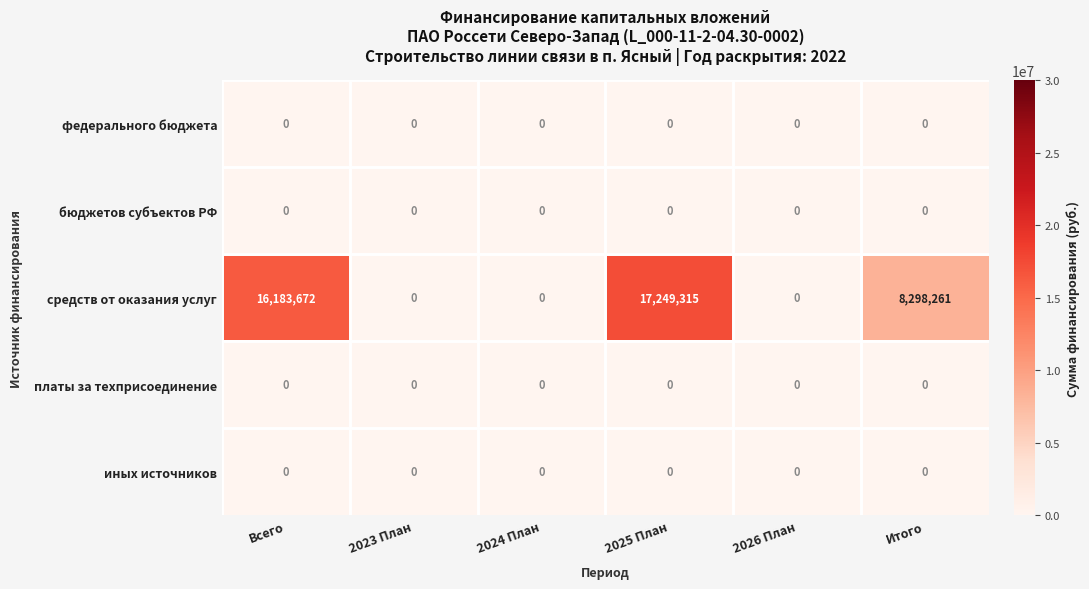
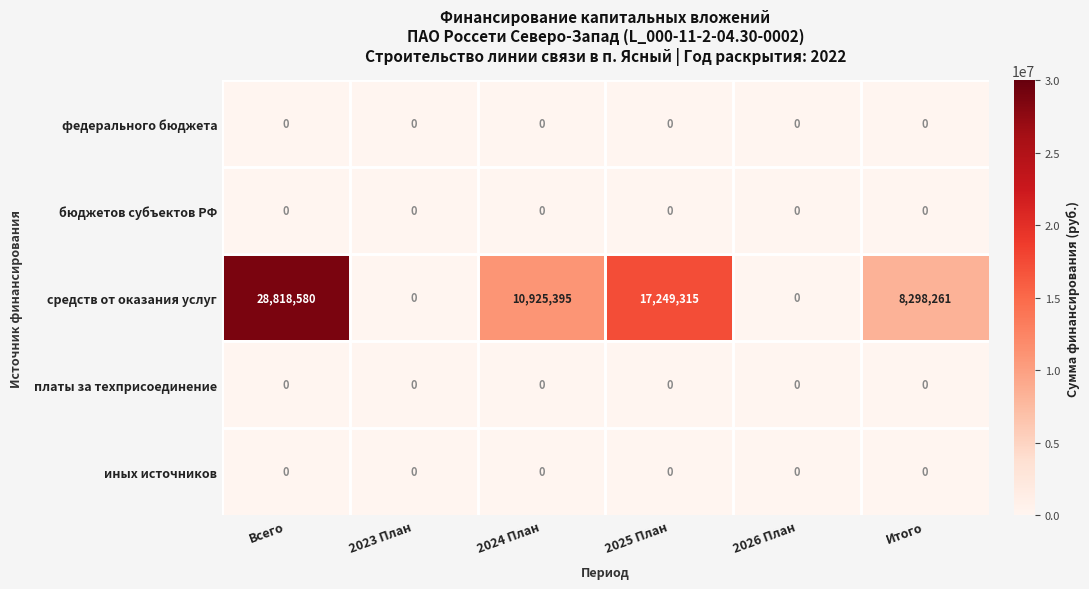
средств от оказания услуг, Всего: 16,183,672 -> 28,818,580
средств от оказания услуг, 2024 План: 0 -> 10,925,395
